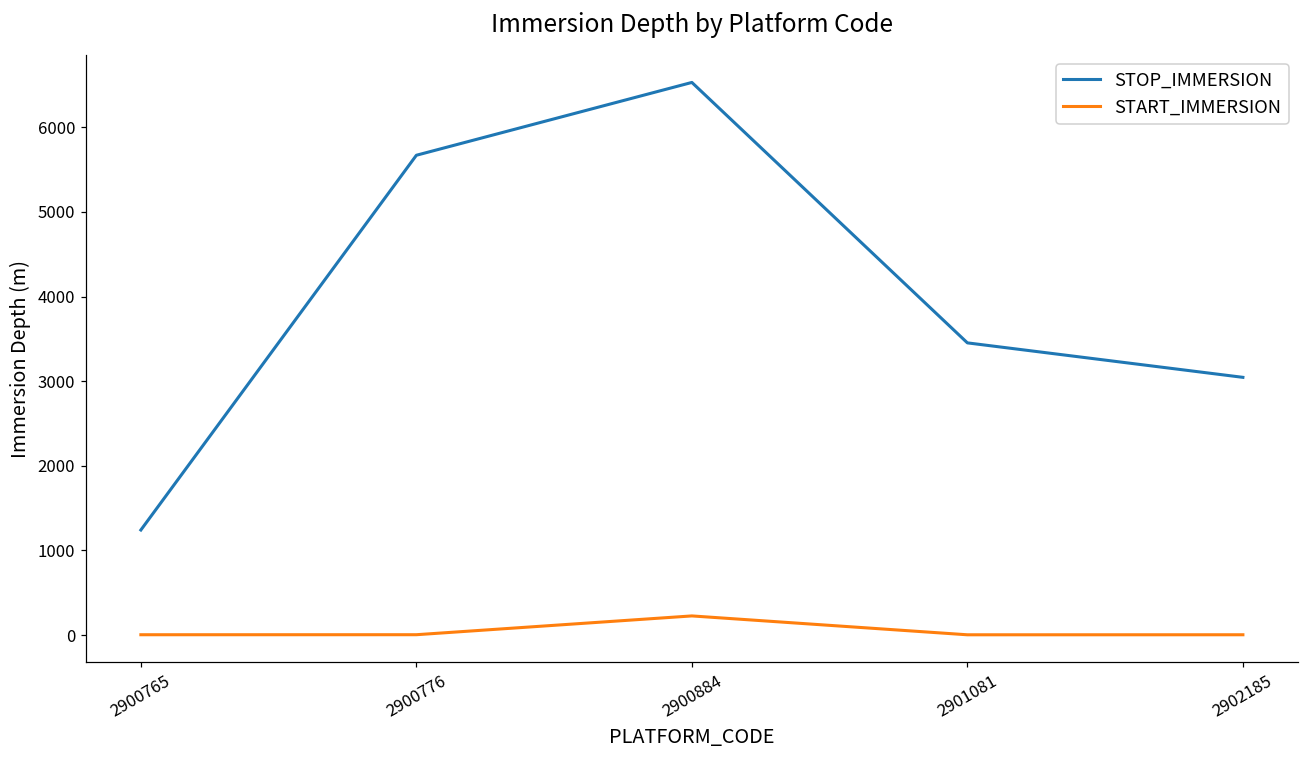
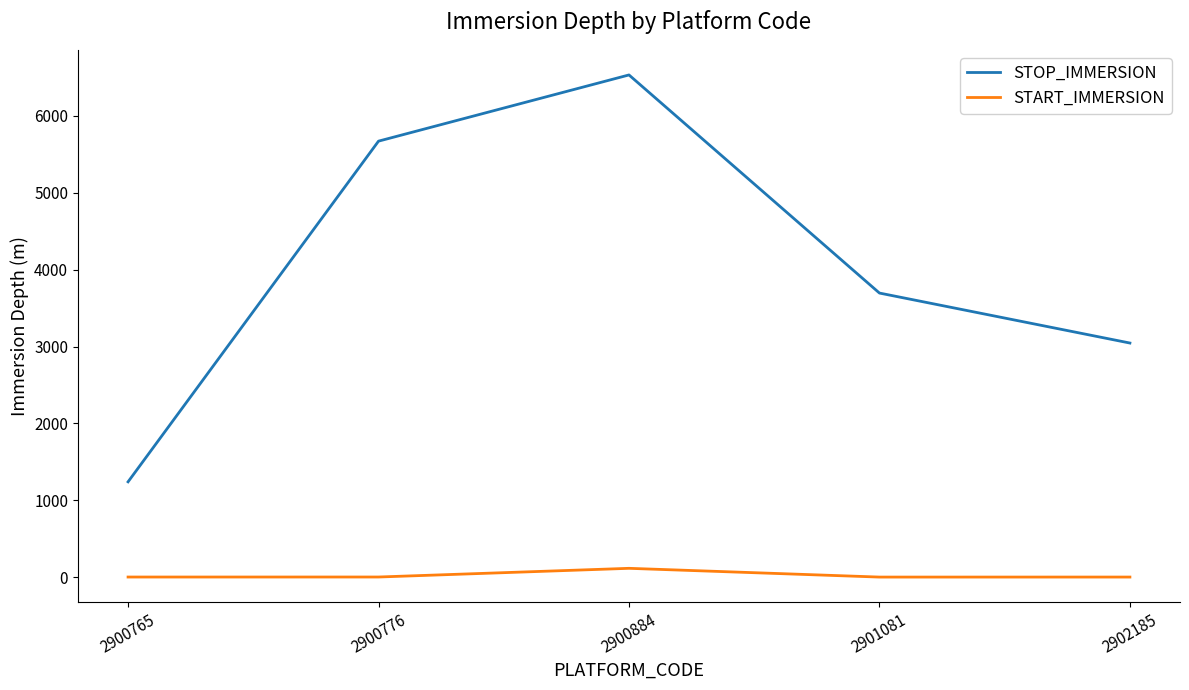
START_IMMERSION, 2900884: 200 -> 100
STOP_IMMERSION, 2901081: 3500 -> 3700
